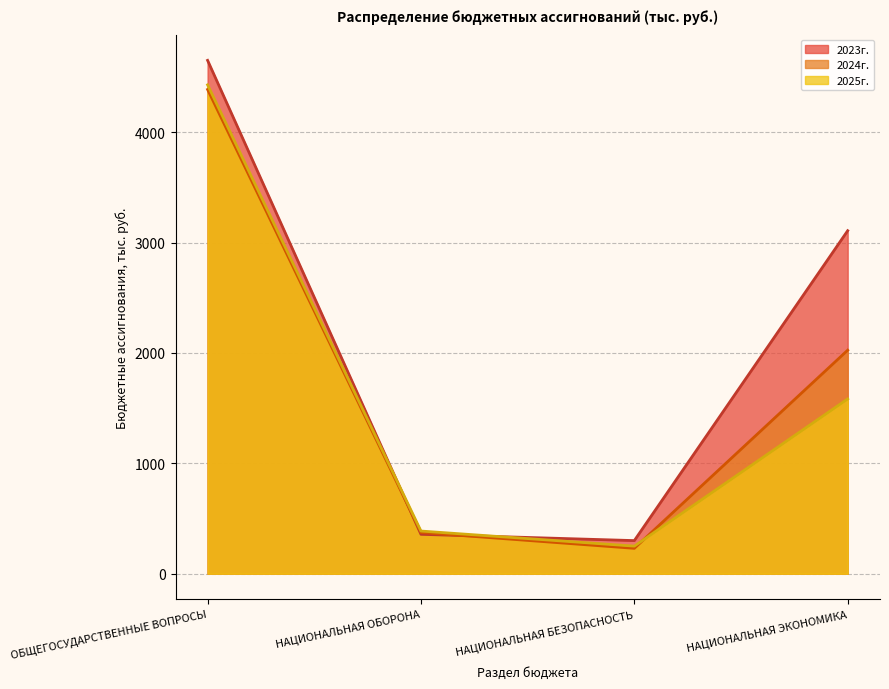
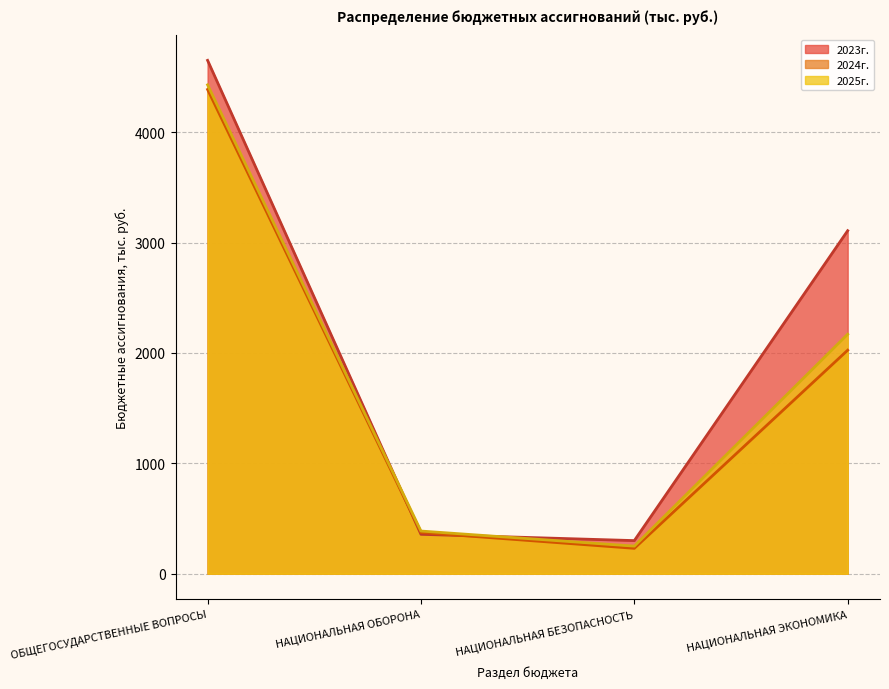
2025г., НАЦИОНАЛЬНАЯ ЭКОНОМИКА: 1580 -> 2170
